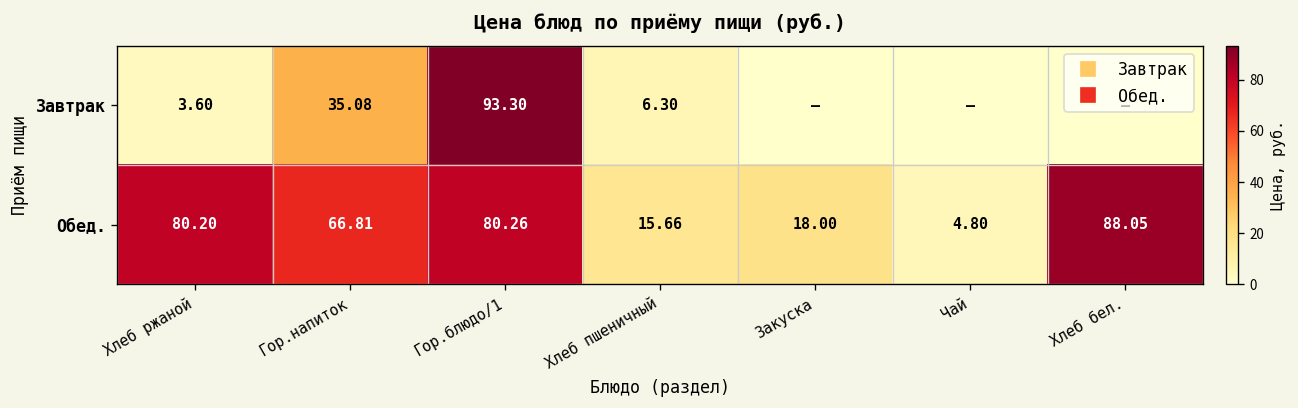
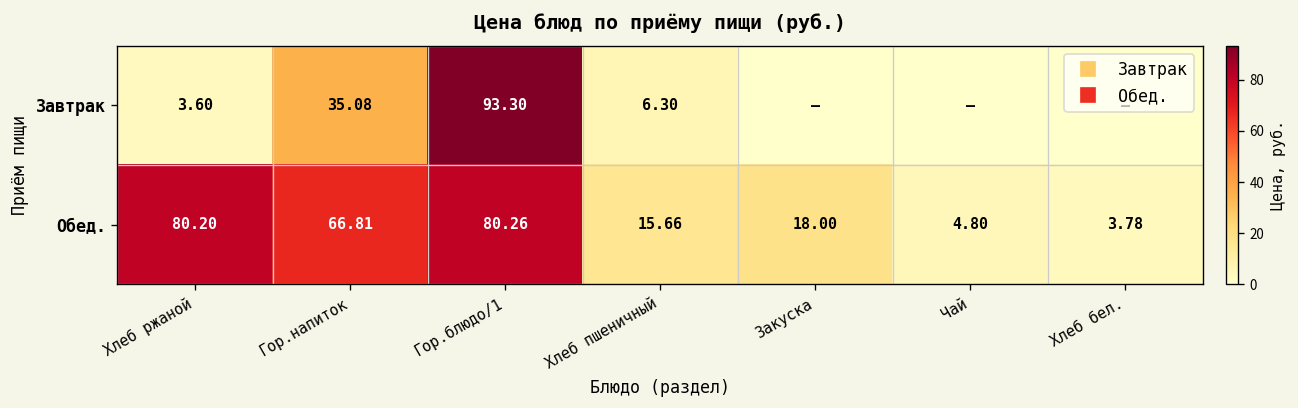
Обед., Хлеб бел.: 88.05 -> 3.78
